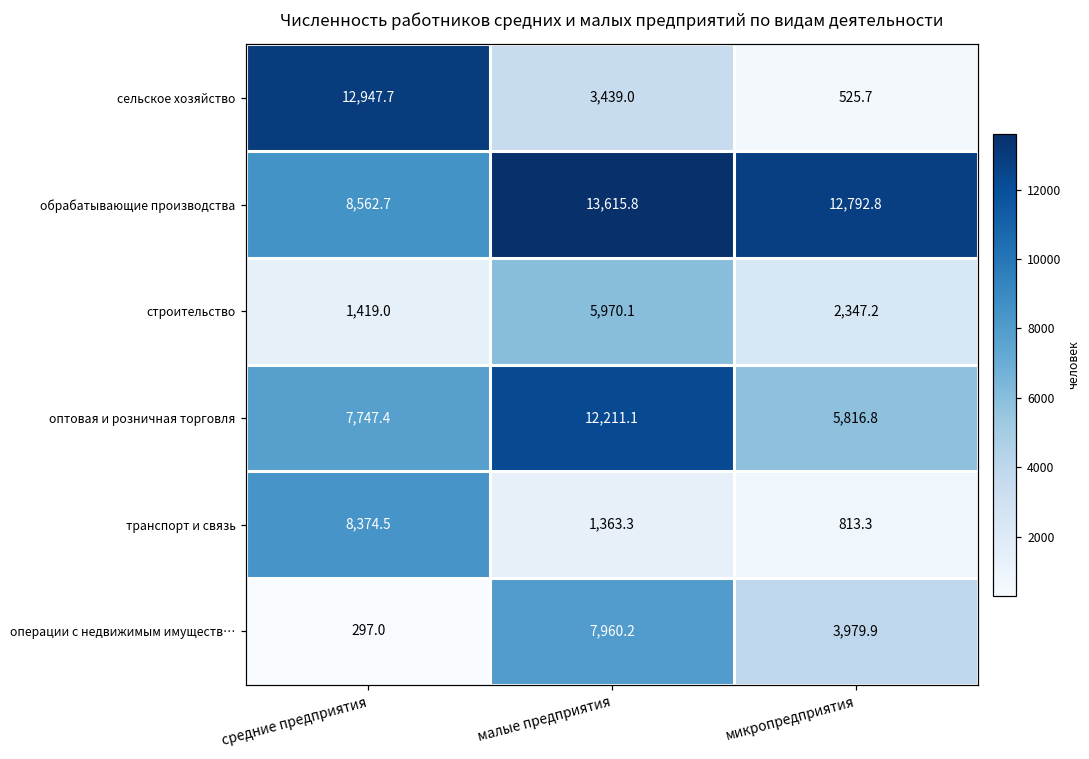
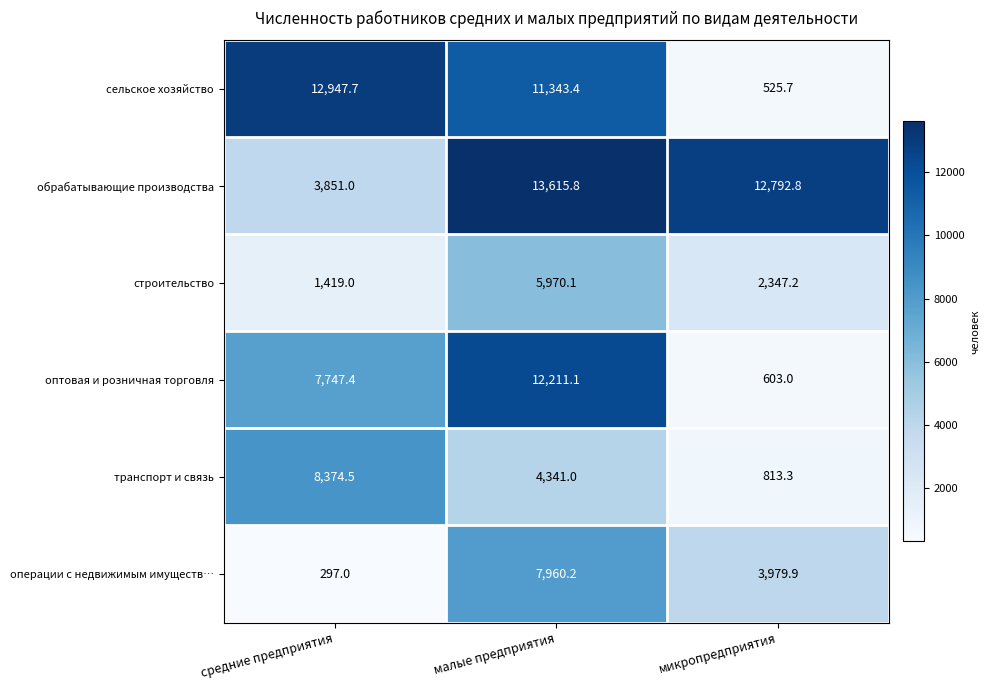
сельское хозяйство, малые предприятия: 3,439.0 -> 11,343.4
обрабатывающие производства, средние предприятия: 8,562.7 -> 3,851.0
оптовая и розничная торговля, микропредприятия: 5,816.8 -> 603.0
транспорт и связь, малые предприятия: 1,363.3 -> 4,341.0
